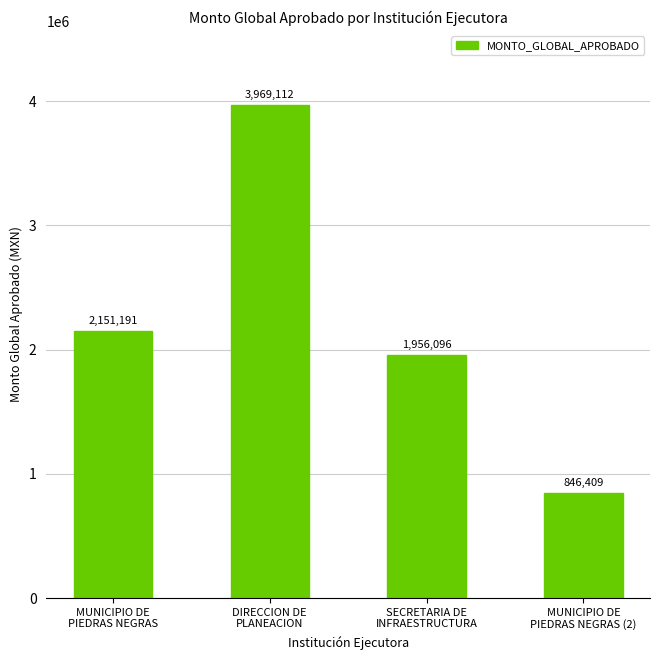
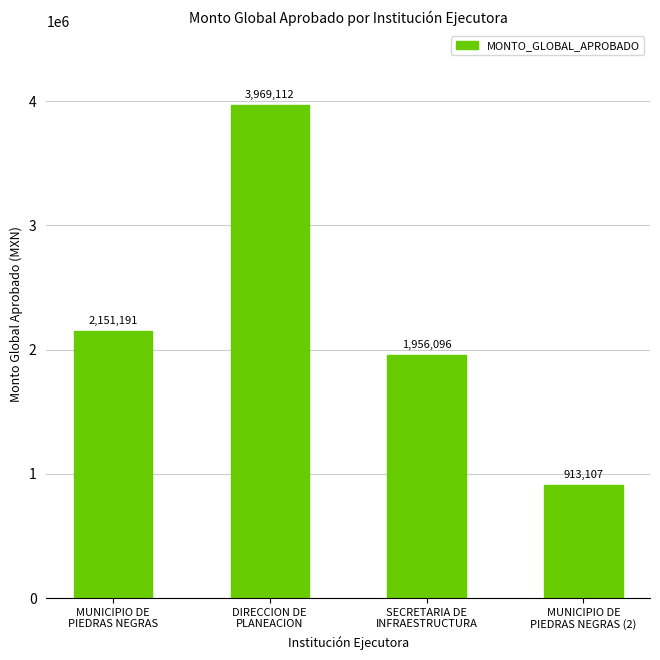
MUNICIPIO DE PIEDRAS NEGRAS (2): 846,409 -> 913,107
